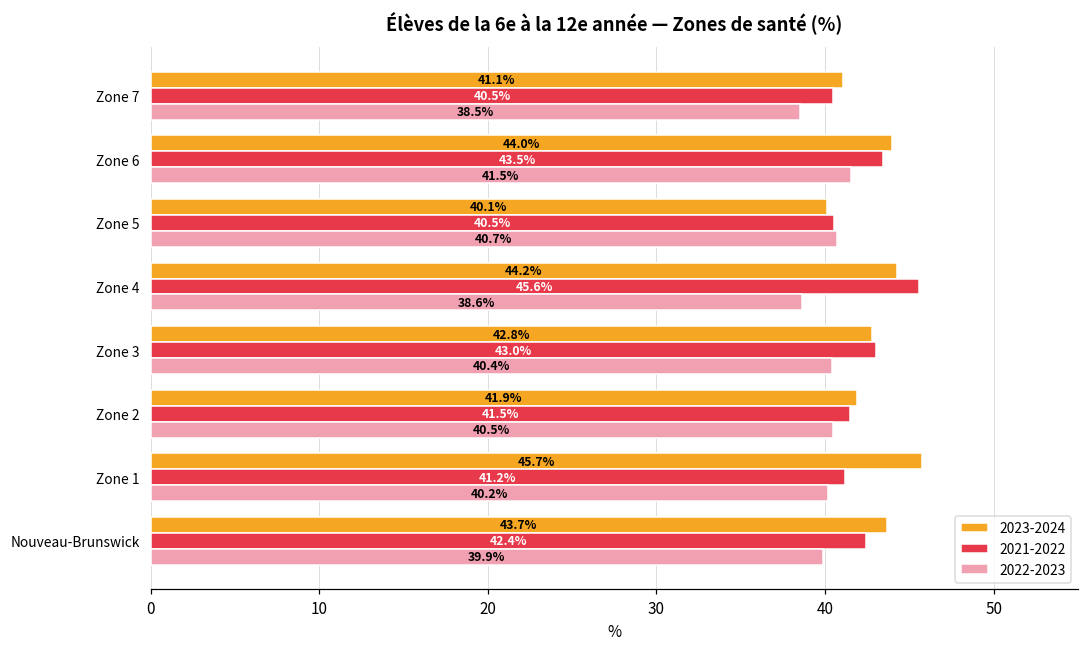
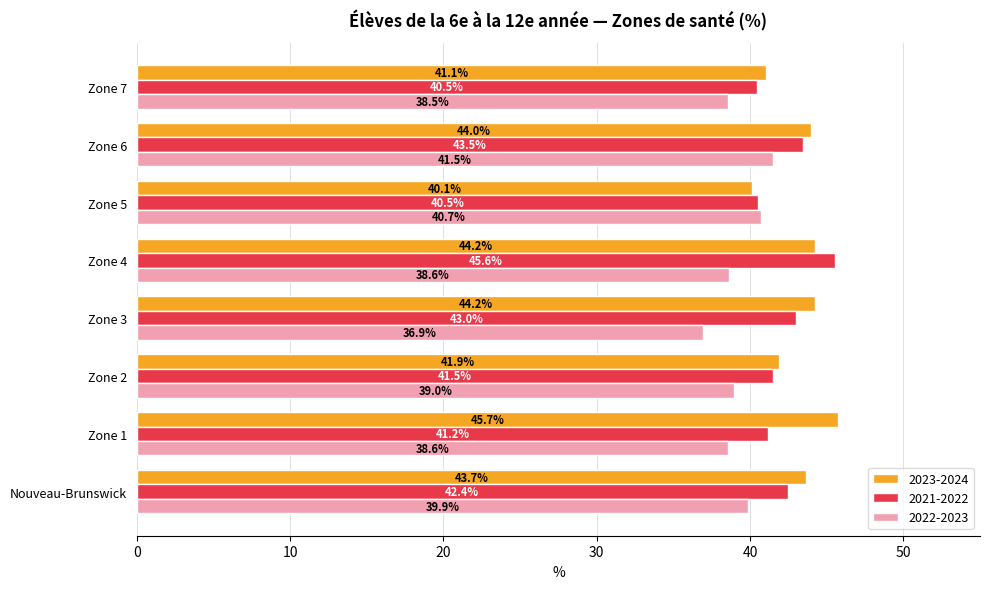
2023-2024, Zone 3: 42.8% -> 44.2%
2022-2023, Zone 3: 40.4% -> 36.9%
2022-2023, Zone 2: 40.5% -> 39.0%
2022-2023, Zone 1: 40.2% -> 38.6%
